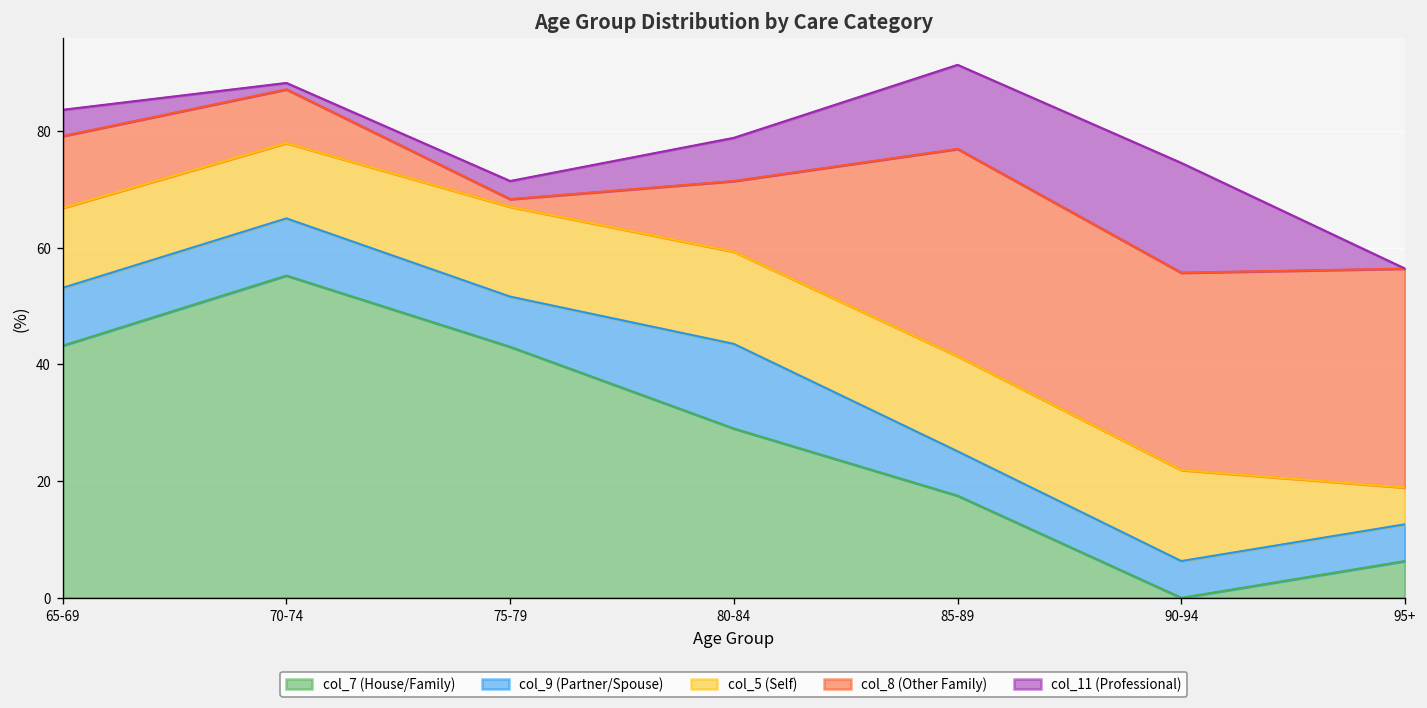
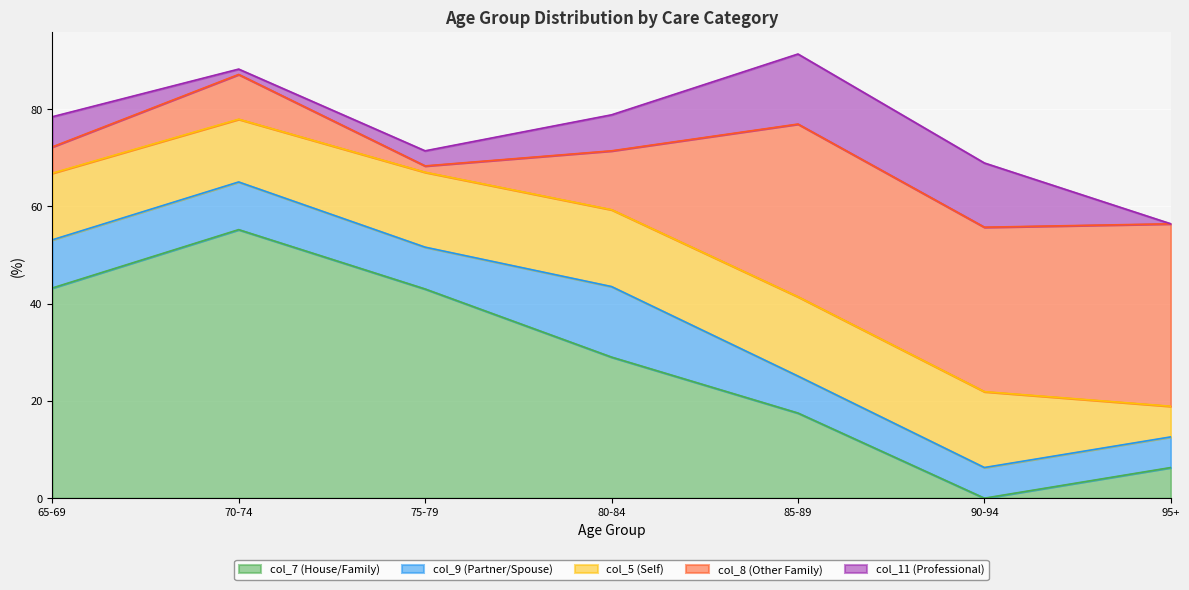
col_8 (Other Family), 65-69: 12 -> 5
col_11 (Professional), 65-69: 5 -> 6
col_11 (Professional), 90-94: 19 -> 13
